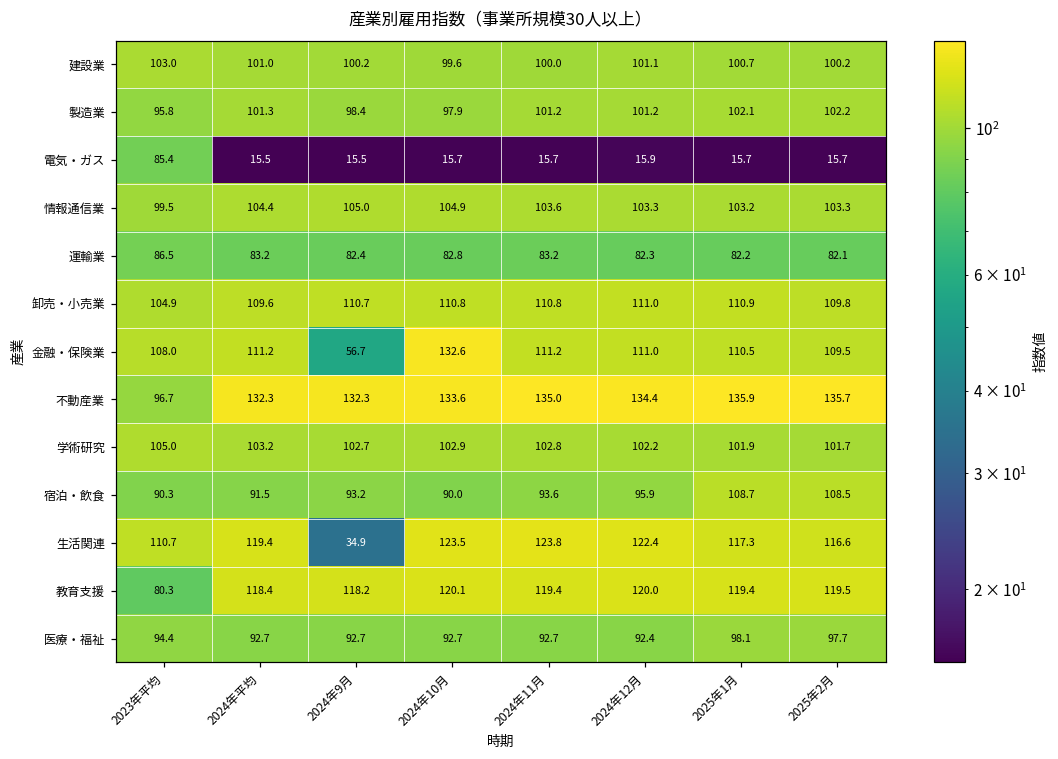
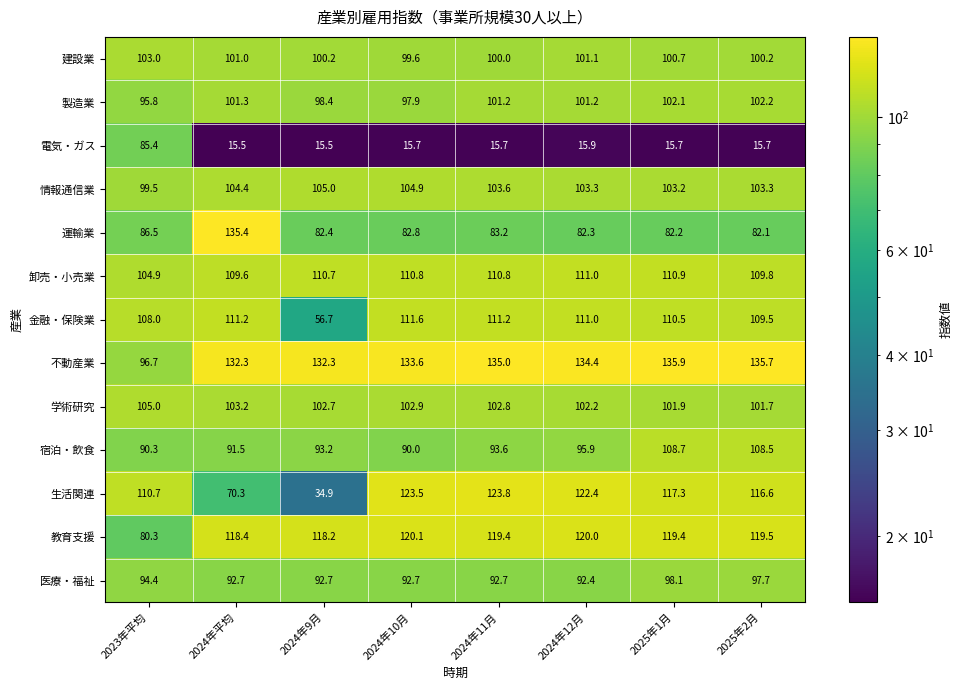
運輸業, 2024年平均: 83.2 -> 135.4
金融・保険業, 2024年10月: 132.6 -> 111.6
生活関連, 2024年平均: 119.4 -> 70.3
